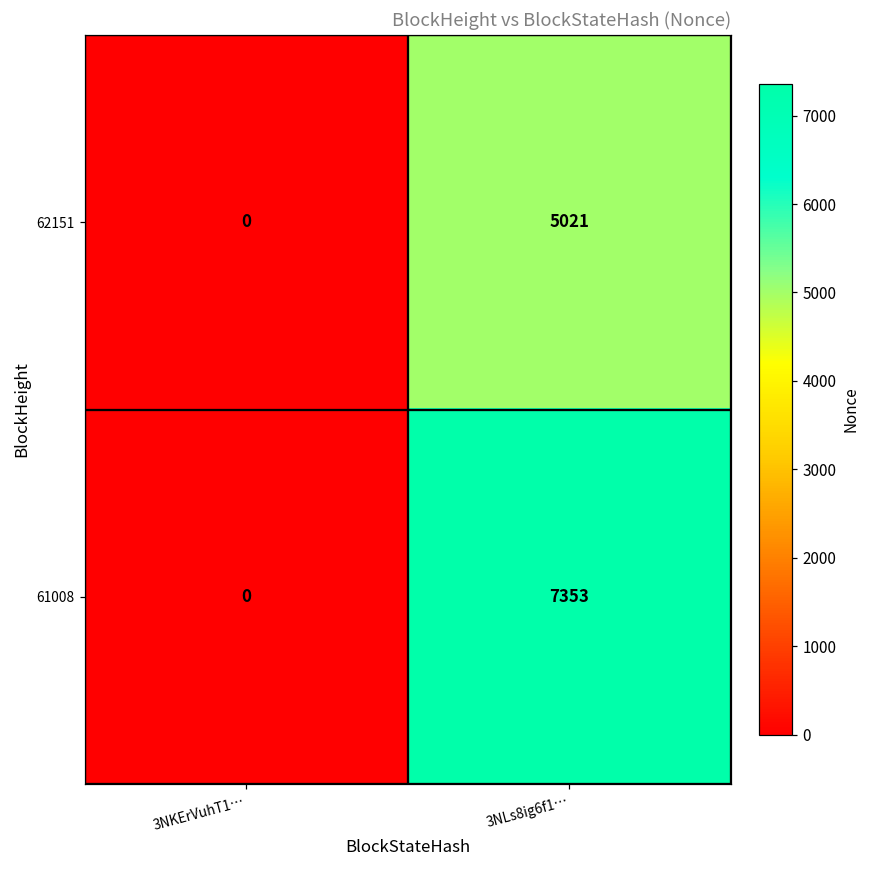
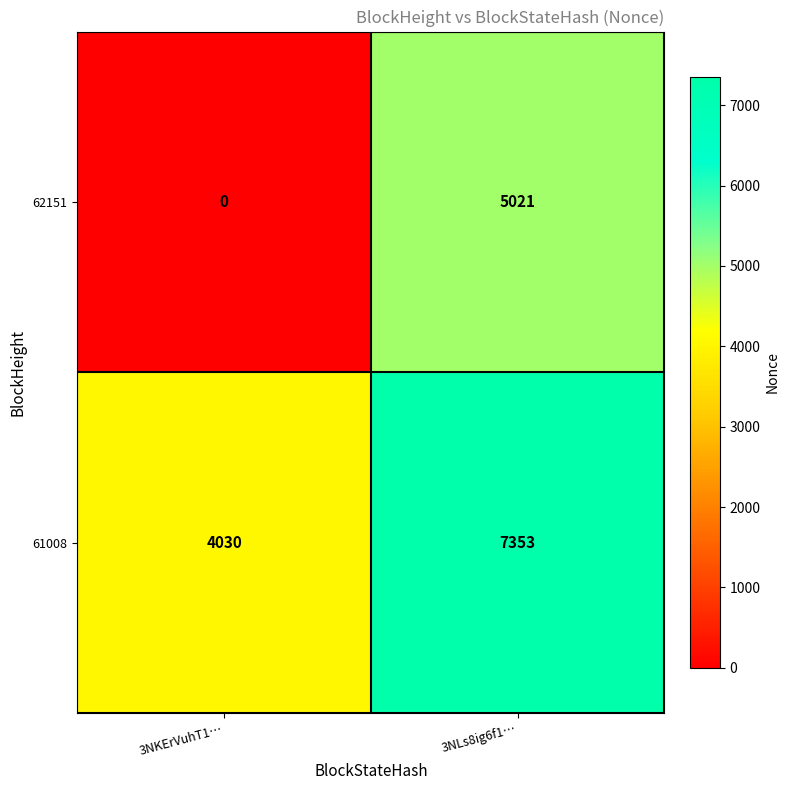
61008, 3NKErVuhT1…: 0 -> 4030
